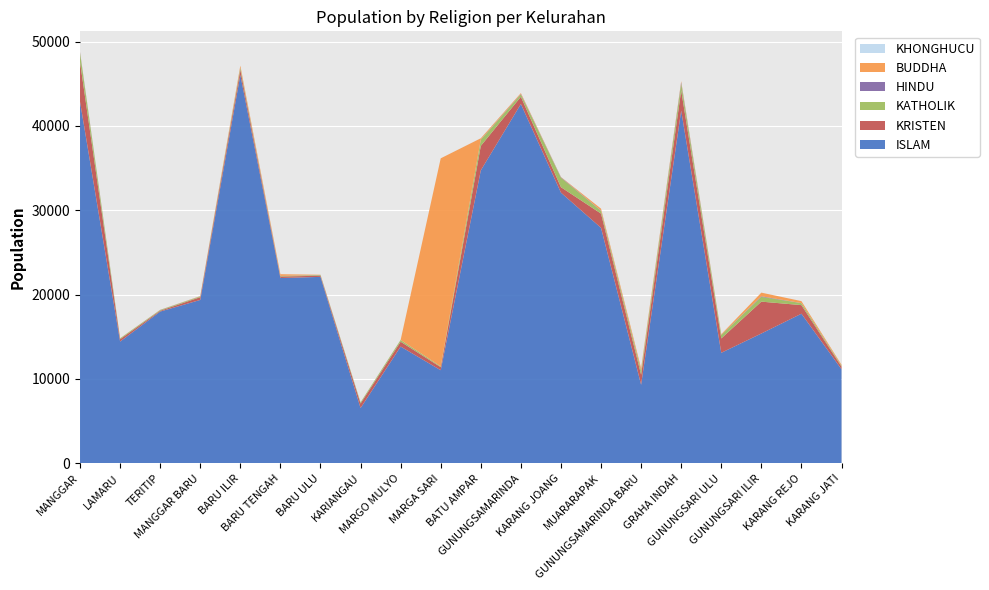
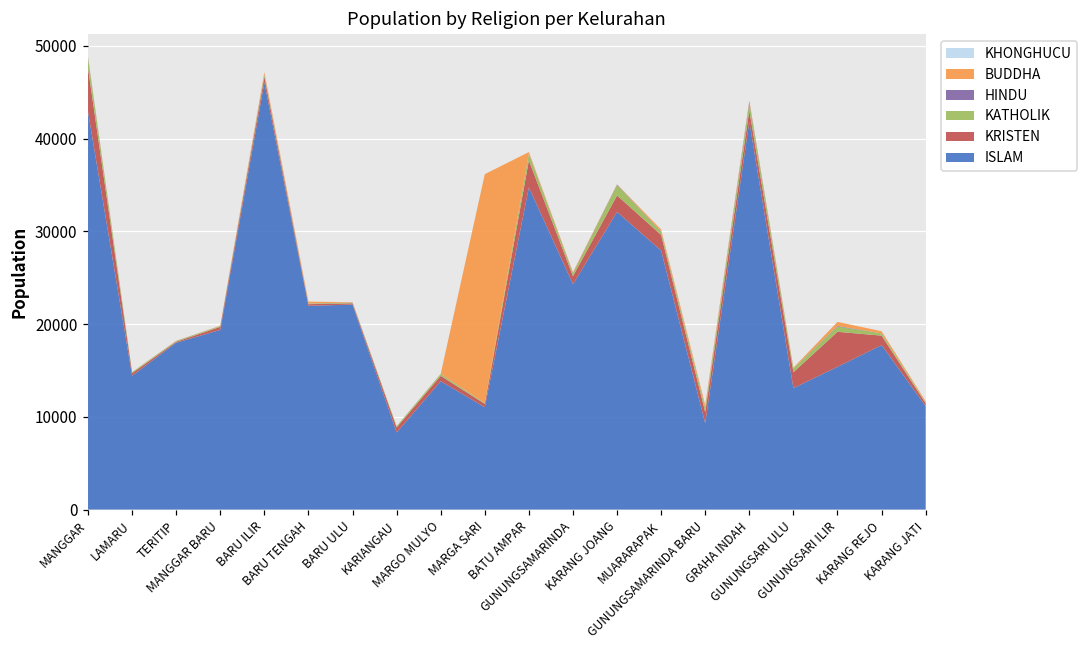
ISLAM, KARIANGAU: 7000 -> 8000
ISLAM, GUNUNGSAMARINDA: 43000 -> 24000
KRISTEN, KARANG JOANG: 1000 -> 2000
KRISTEN, GRAHA INDAH: 2000 -> 1000
